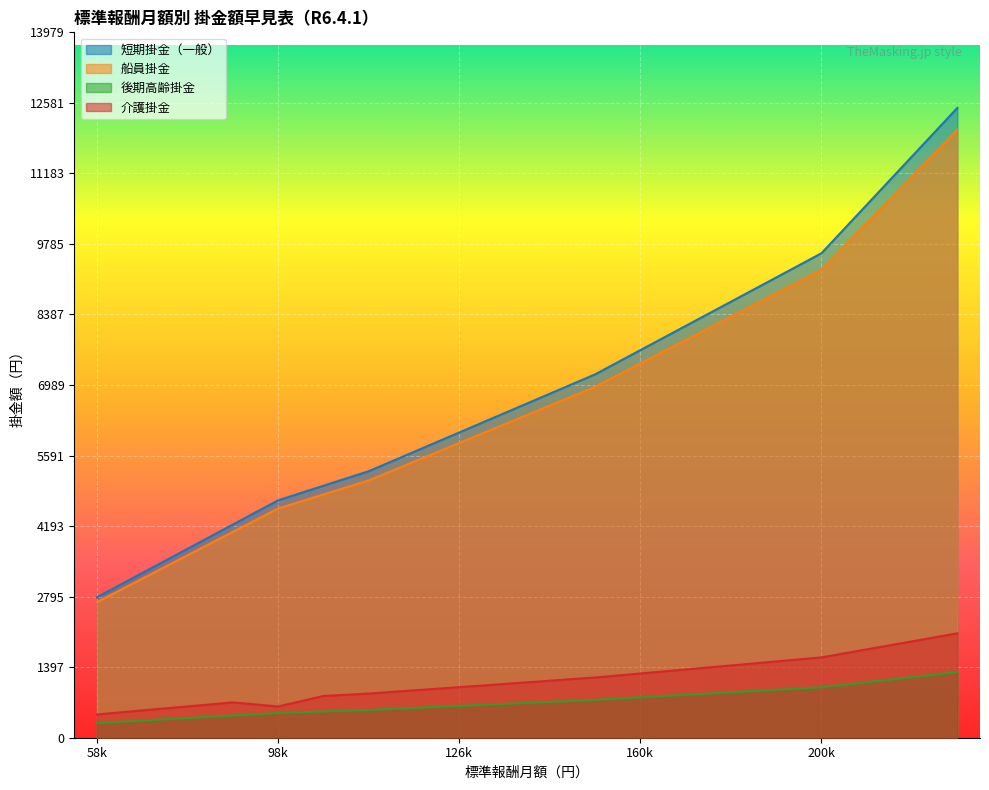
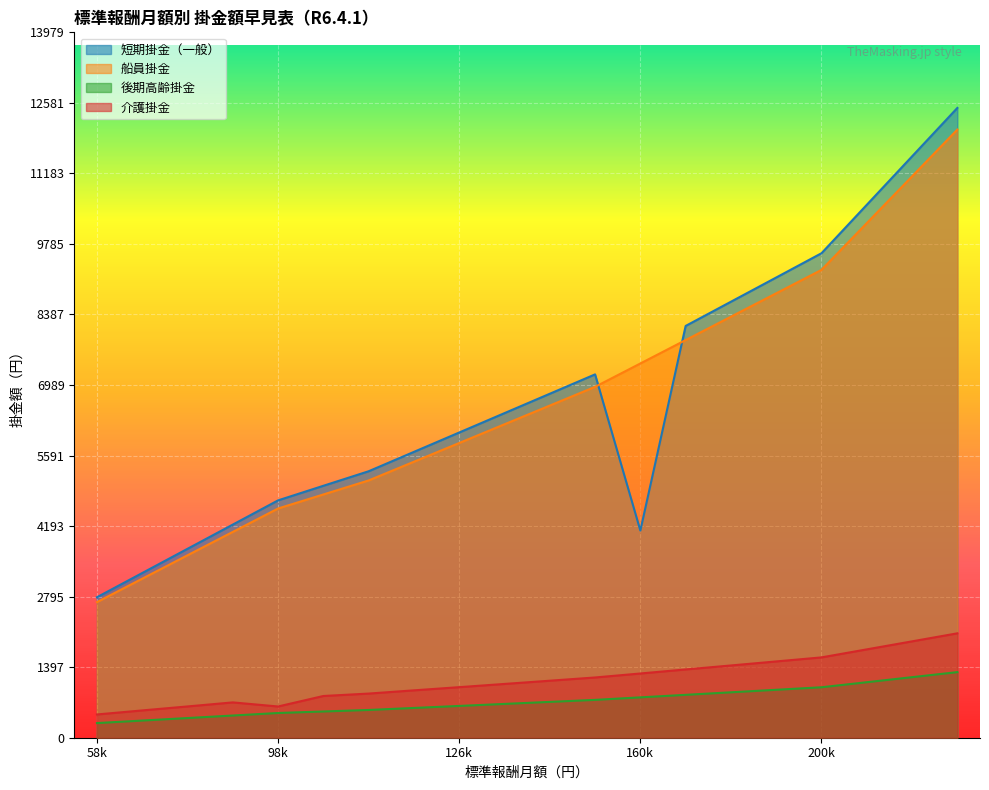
短期掛金（一般）, 160k: 7700 -> 4100
